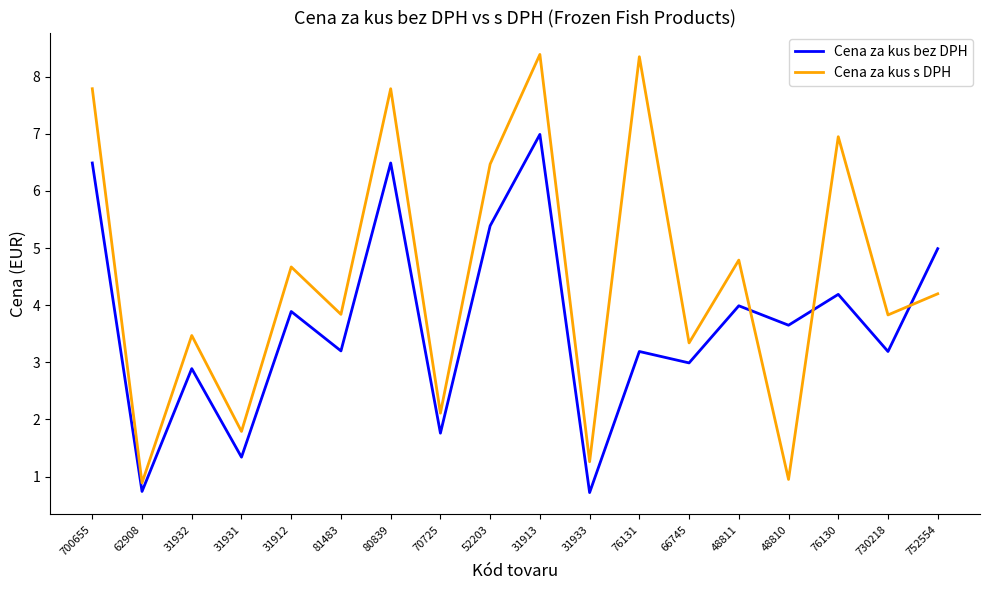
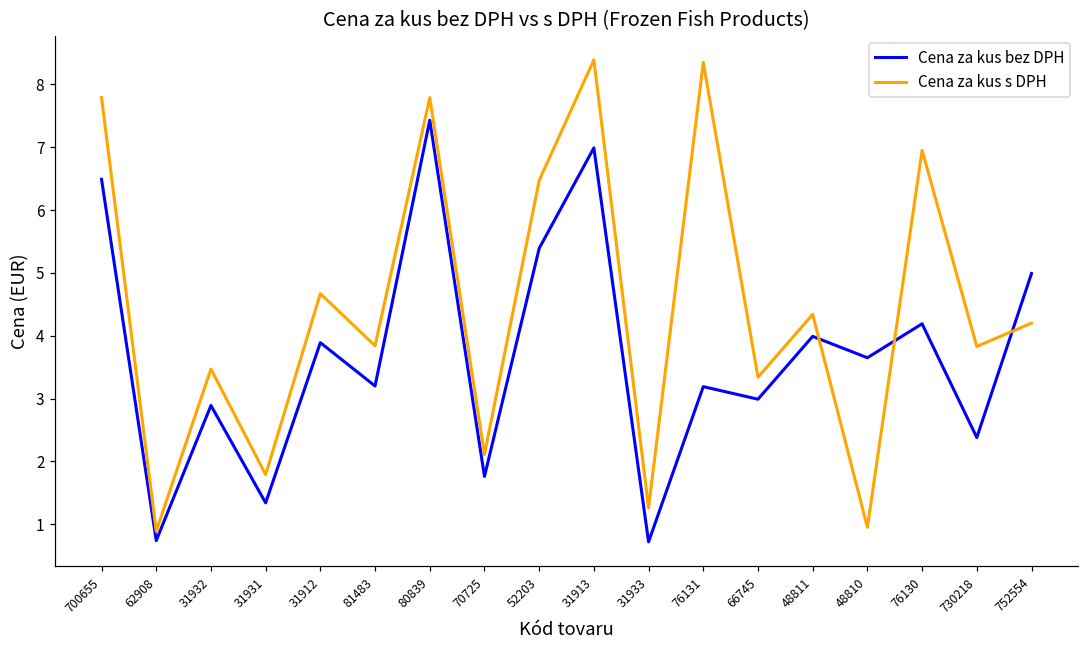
Cena za kus bez DPH, 80839: 6.5 -> 7.4
Cena za kus s DPH, 48811: 4.8 -> 4.3
Cena za kus bez DPH, 730218: 3.2 -> 2.4
